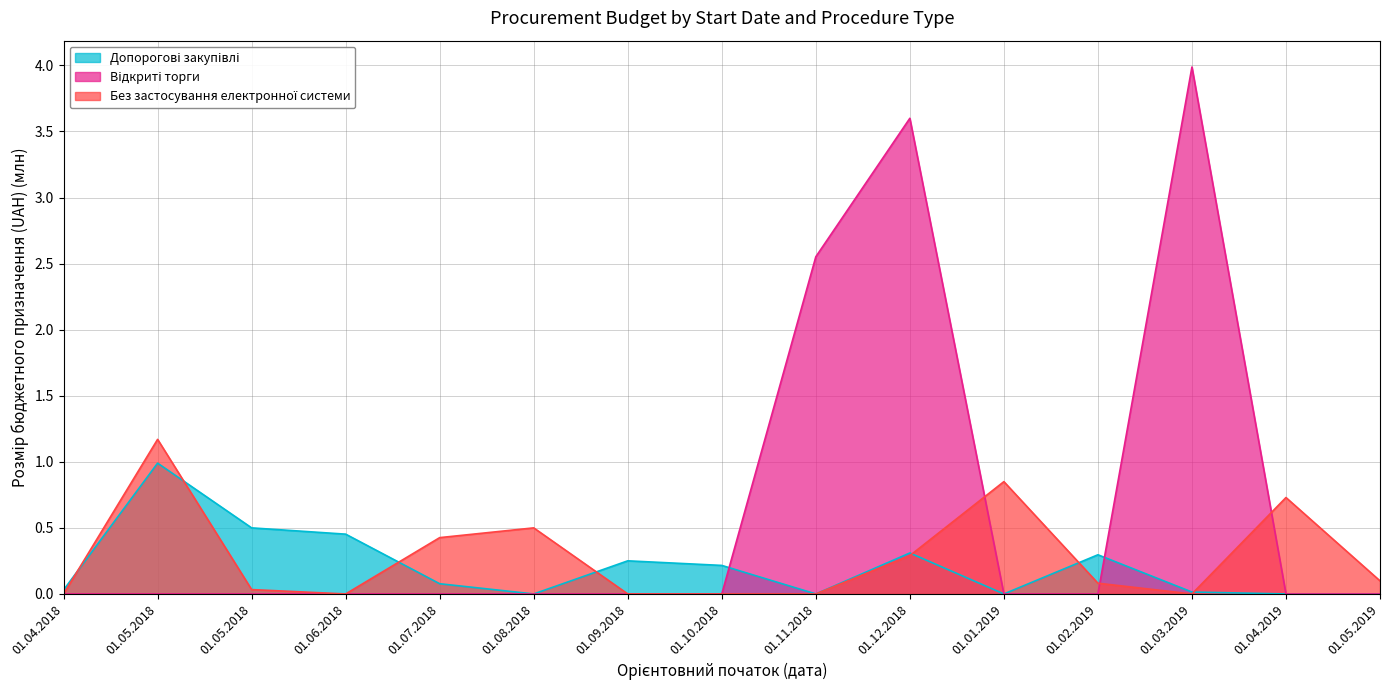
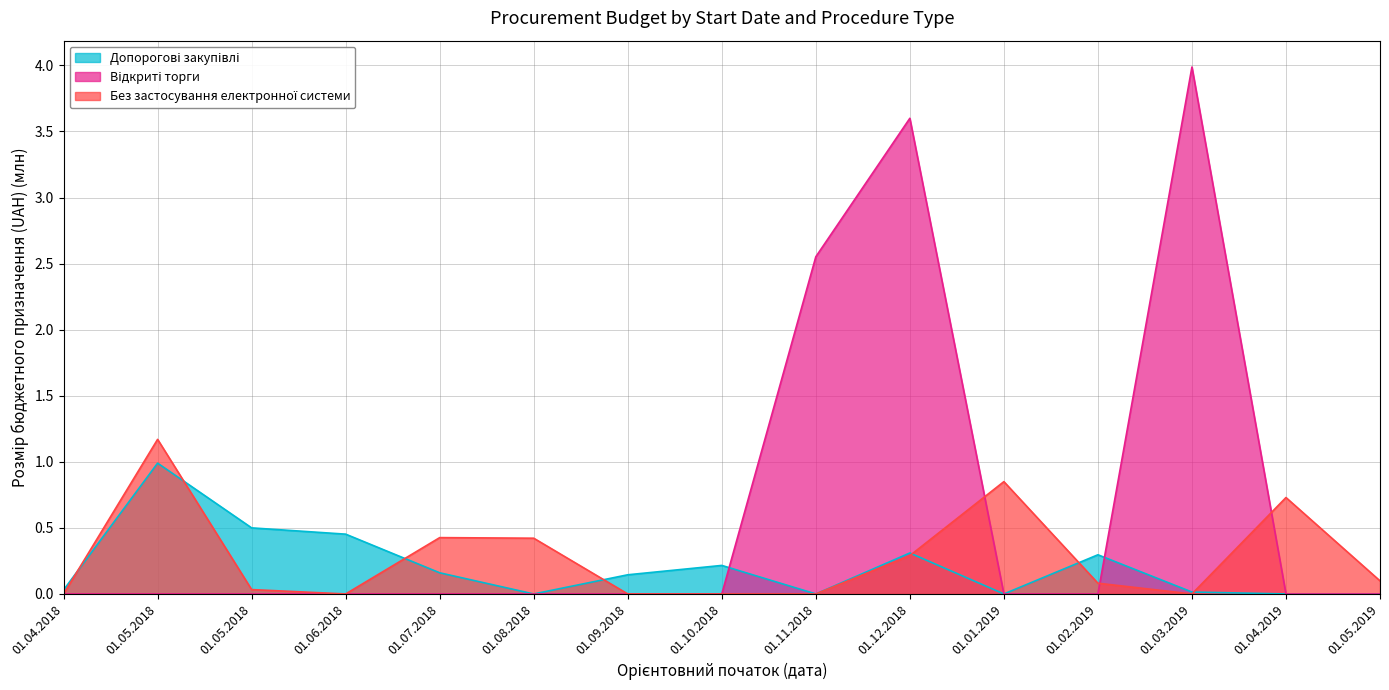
Допорогові закупівлі, 01.07.2018: 0.08 -> 0.16
Без застосування електронної системи, 01.08.2018: 0.50 -> 0.42
Допорогові закупівлі, 01.09.2018: 0.25 -> 0.15
